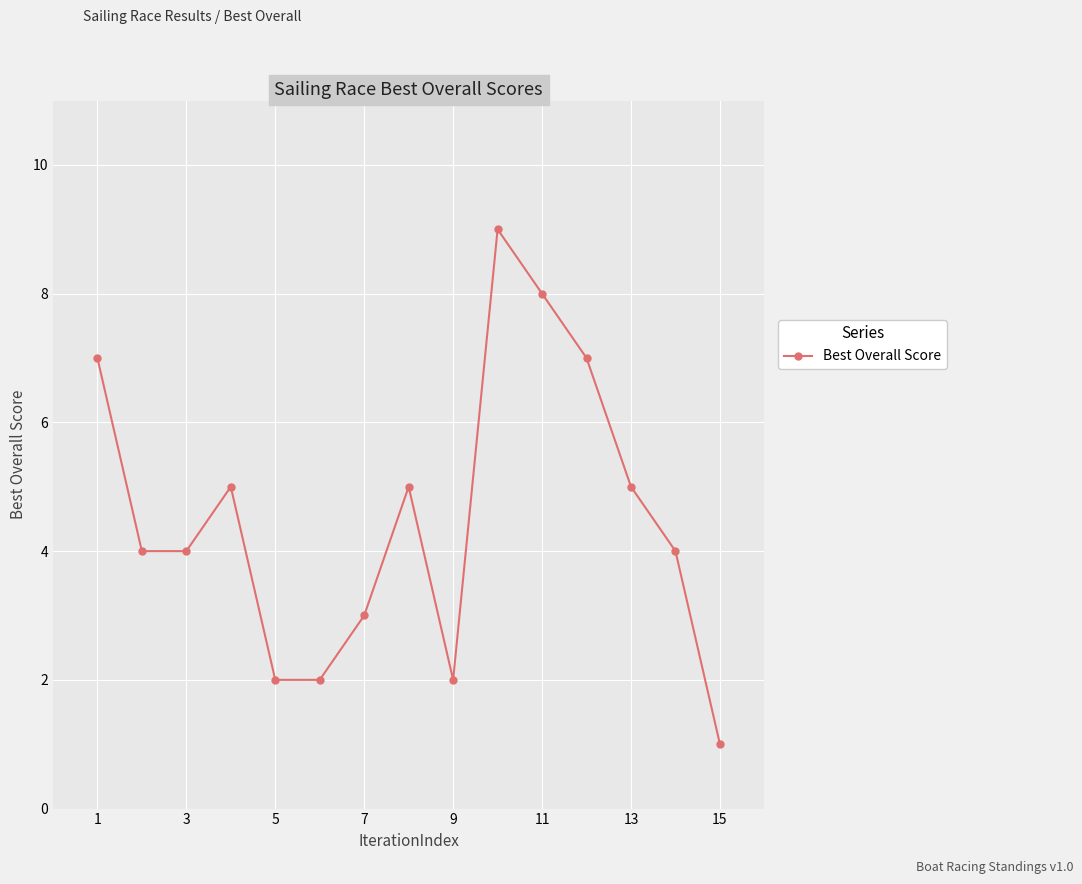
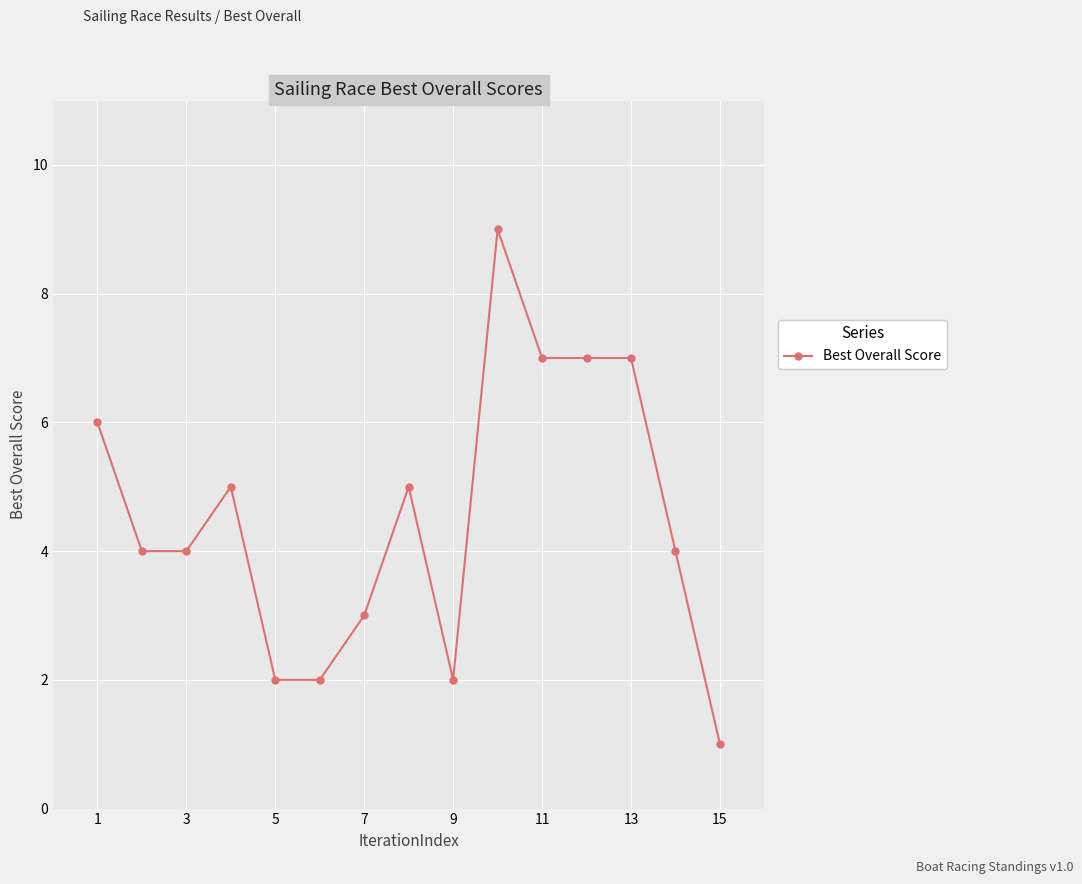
1: 7 -> 6
11: 8 -> 7
13: 5 -> 7
